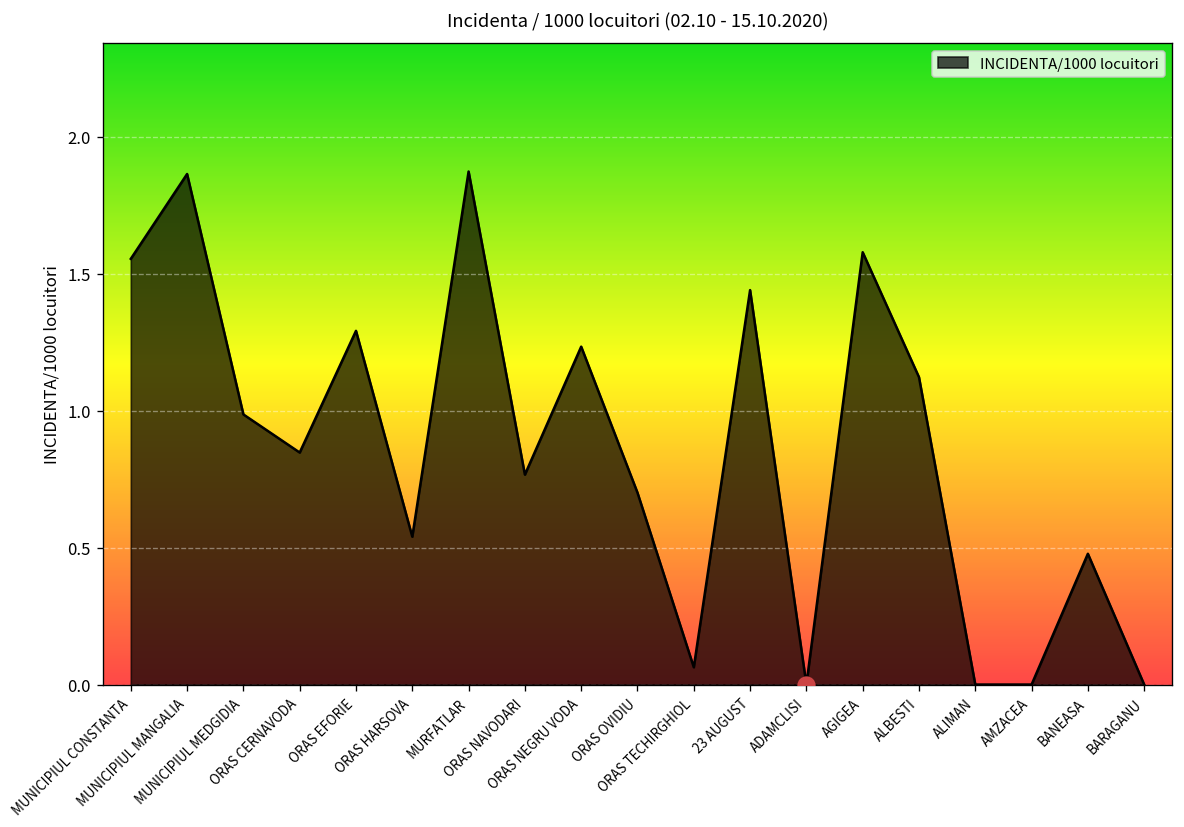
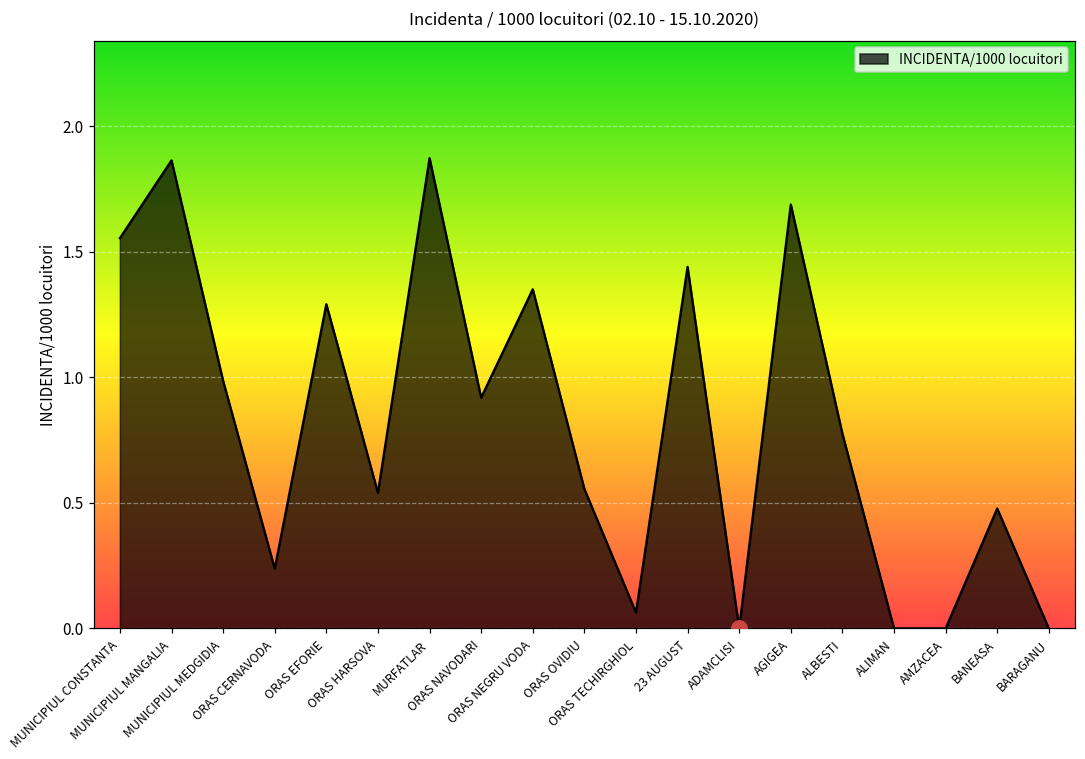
INCIDENTA/1000 locuitori, ORAS CERNAVODA: 0.85 -> 0.24
INCIDENTA/1000 locuitori, ORAS NAVODARI: 0.77 -> 0.92
INCIDENTA/1000 locuitori, ORAS NEGRU VODA: 1.23 -> 1.35
INCIDENTA/1000 locuitori, ORAS OVIDIU: 0.70 -> 0.56
INCIDENTA/1000 locuitori, AGIGEA: 1.58 -> 1.69
INCIDENTA/1000 locuitori, ALBESTI: 1.12 -> 0.78
